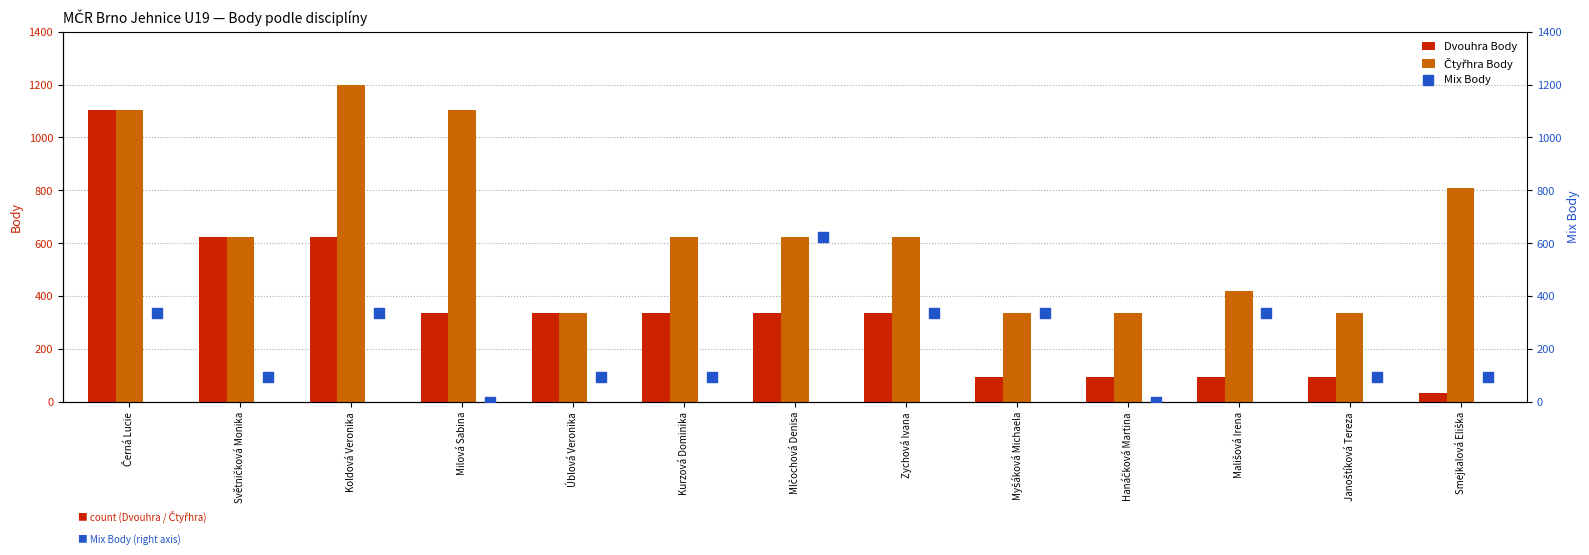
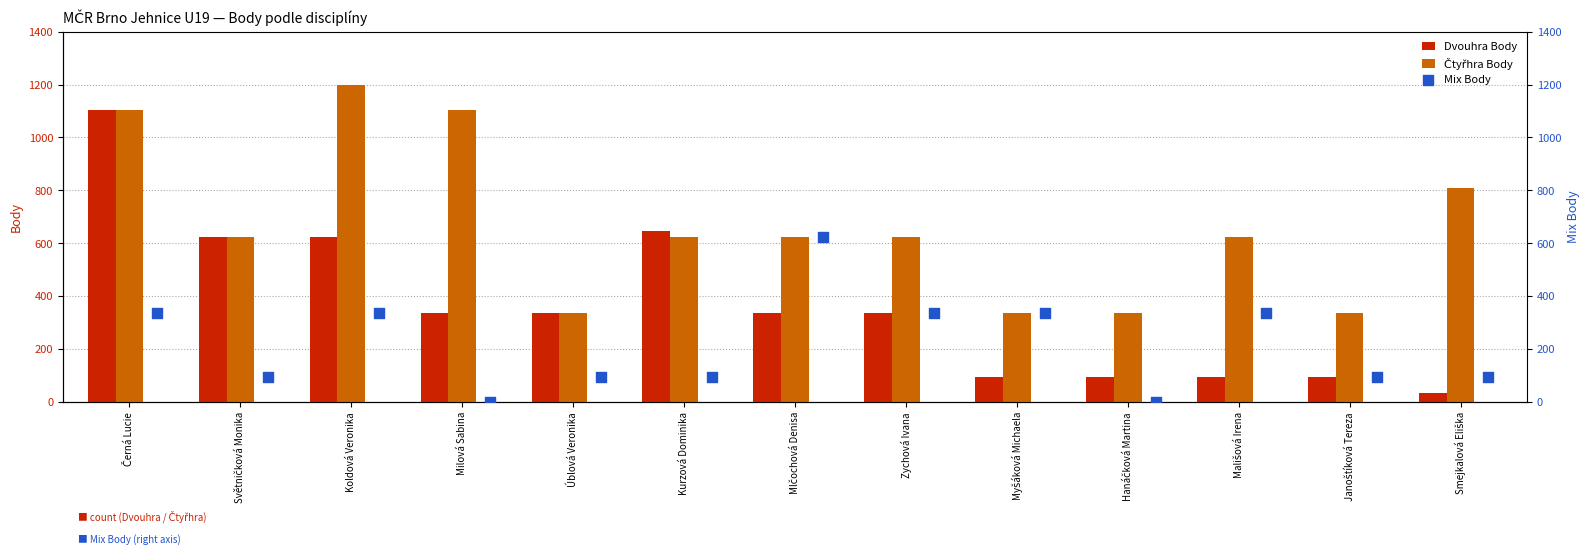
Dvouhra Body, Kurzová Dominika: 340 -> 650
Čtyřhra Body, Mališová Irena: 420 -> 620
